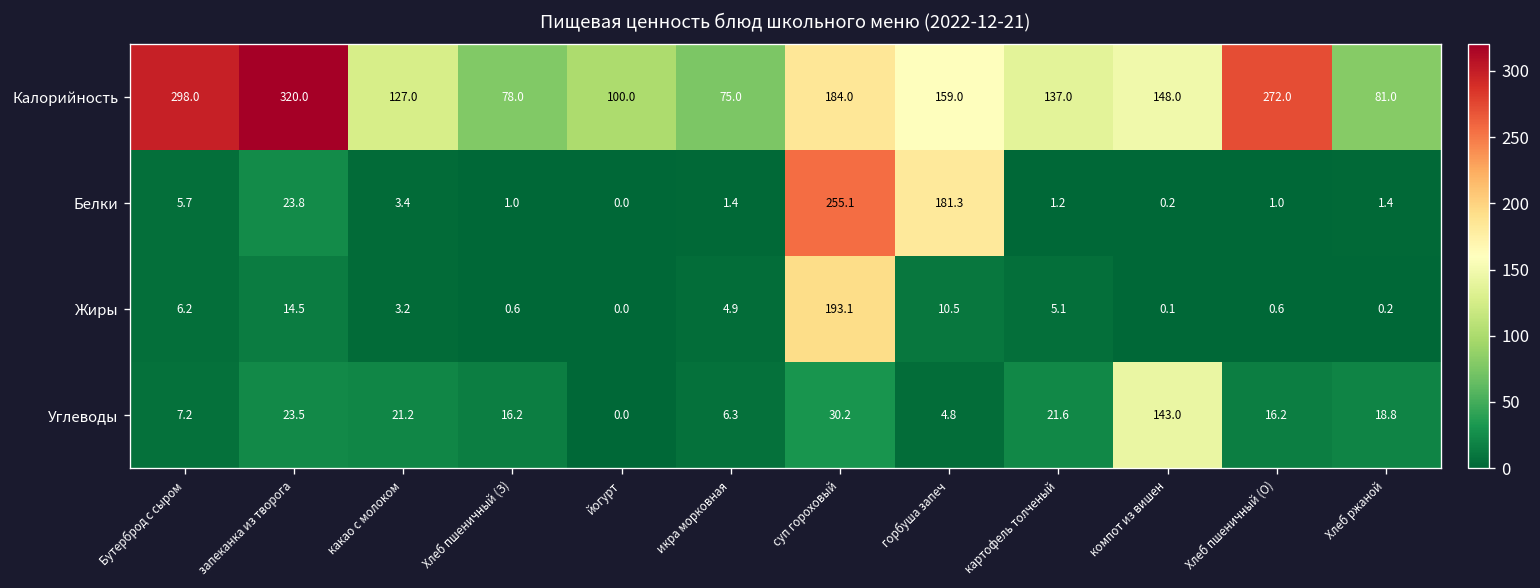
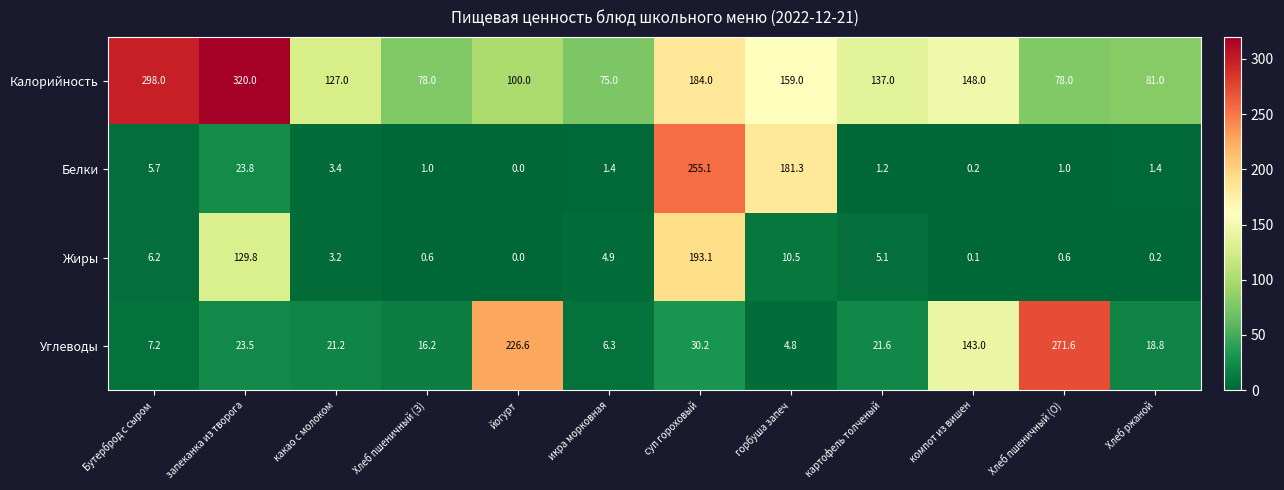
Калорийность, Хлеб пшеничный (О): 272.0 -> 78.0
Жиры, запеканка из творога: 14.5 -> 129.8
Углеводы, йогурт: 0.0 -> 226.6
Углеводы, Хлеб пшеничный (О): 16.2 -> 271.6
